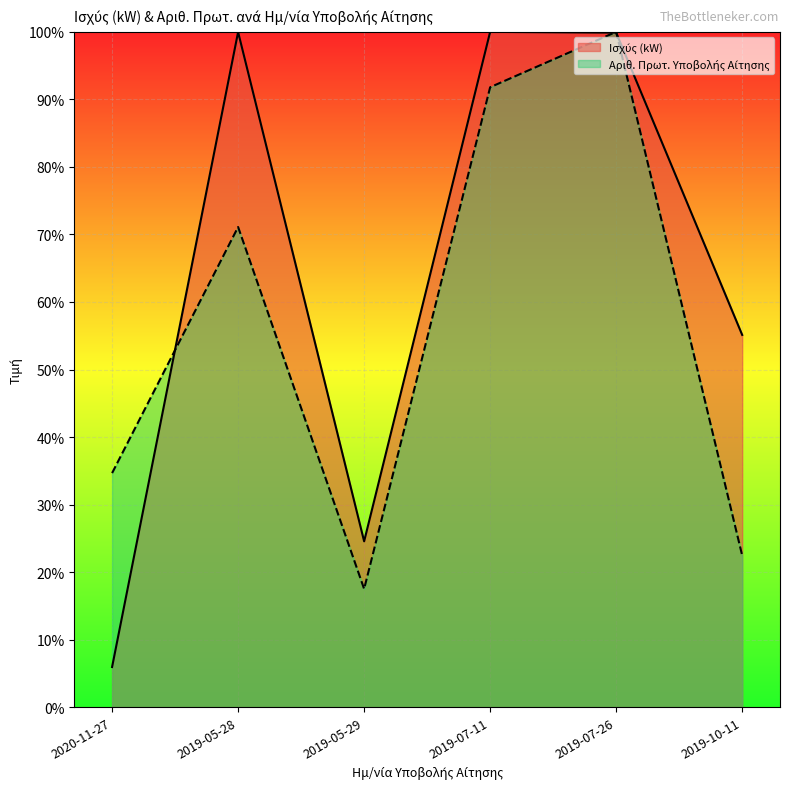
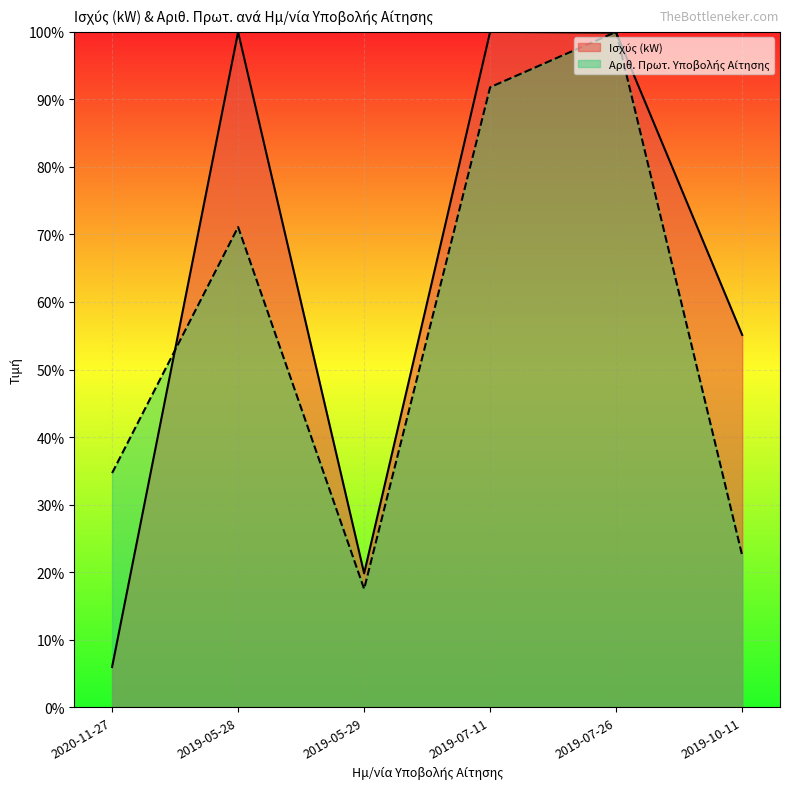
Ισχύς (kW), 2019-05-29: 25% -> 20%
